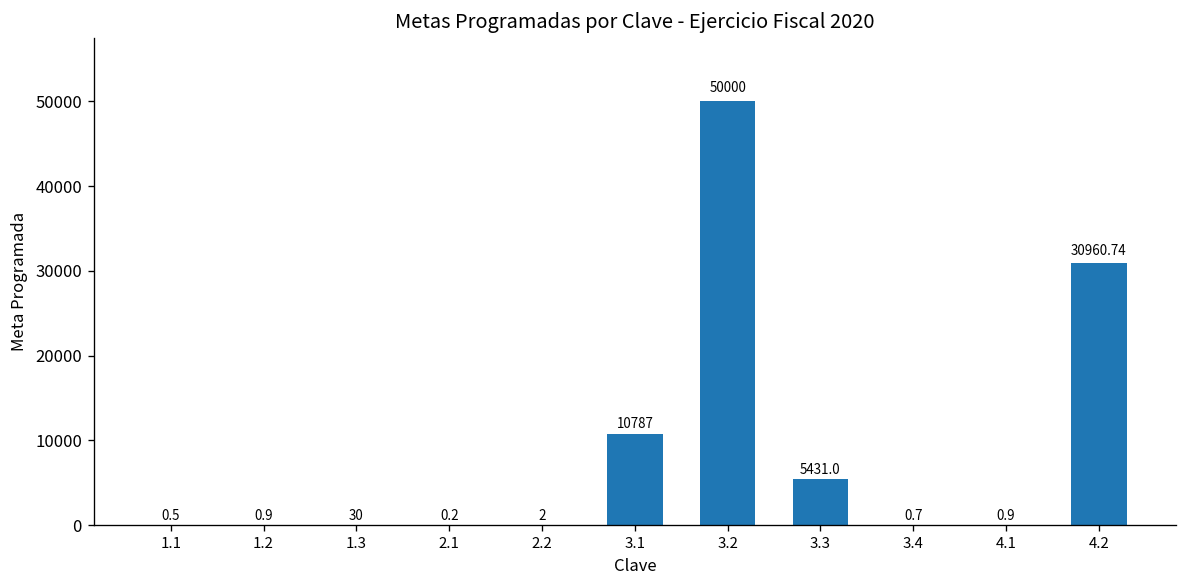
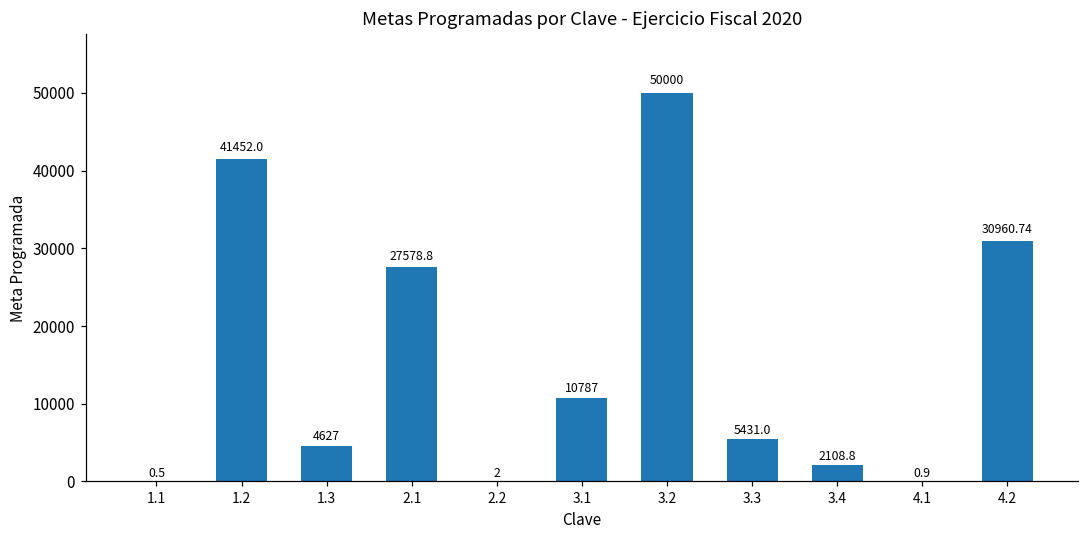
1.2: 0.9 -> 41452.0
1.3: 30 -> 4627
2.1: 0.2 -> 27578.8
3.4: 0.7 -> 2108.8
